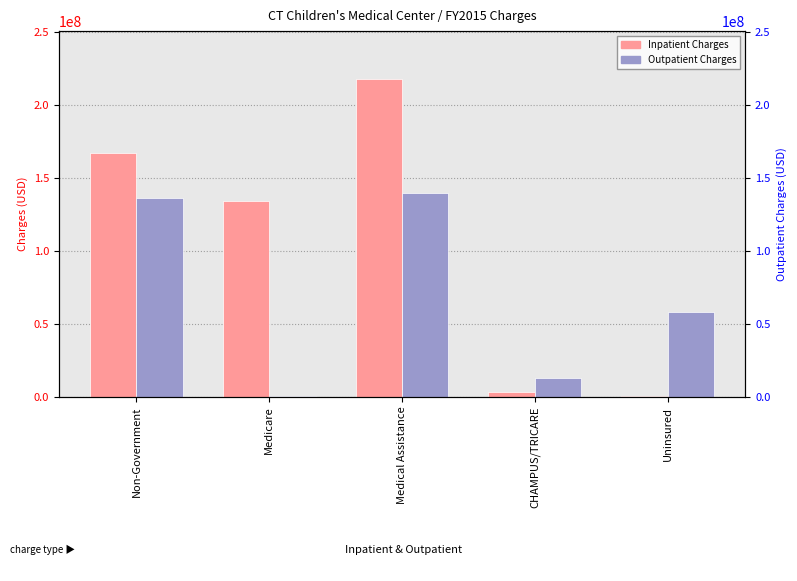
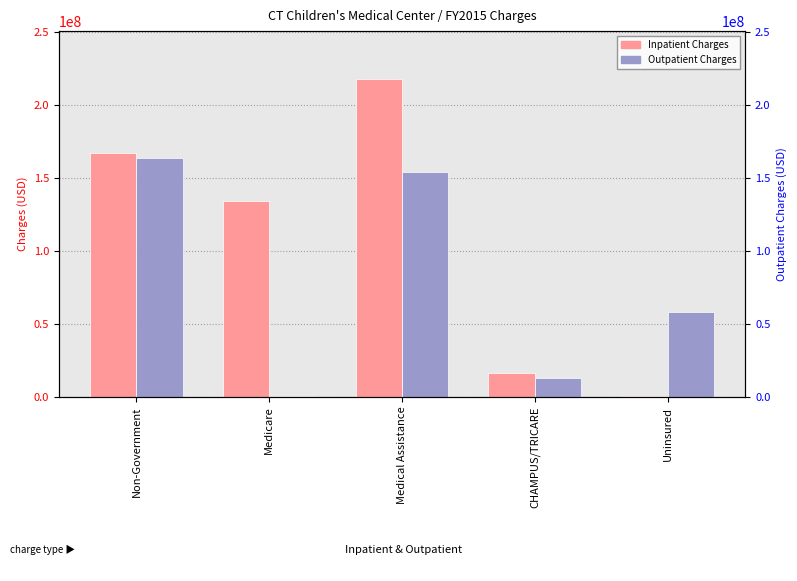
Outpatient Charges, Non-Government: 136000000 -> 164000000
Outpatient Charges, Medical Assistance: 140000000 -> 154000000
Inpatient Charges, CHAMPUS/TRICARE: 3000000 -> 16000000
